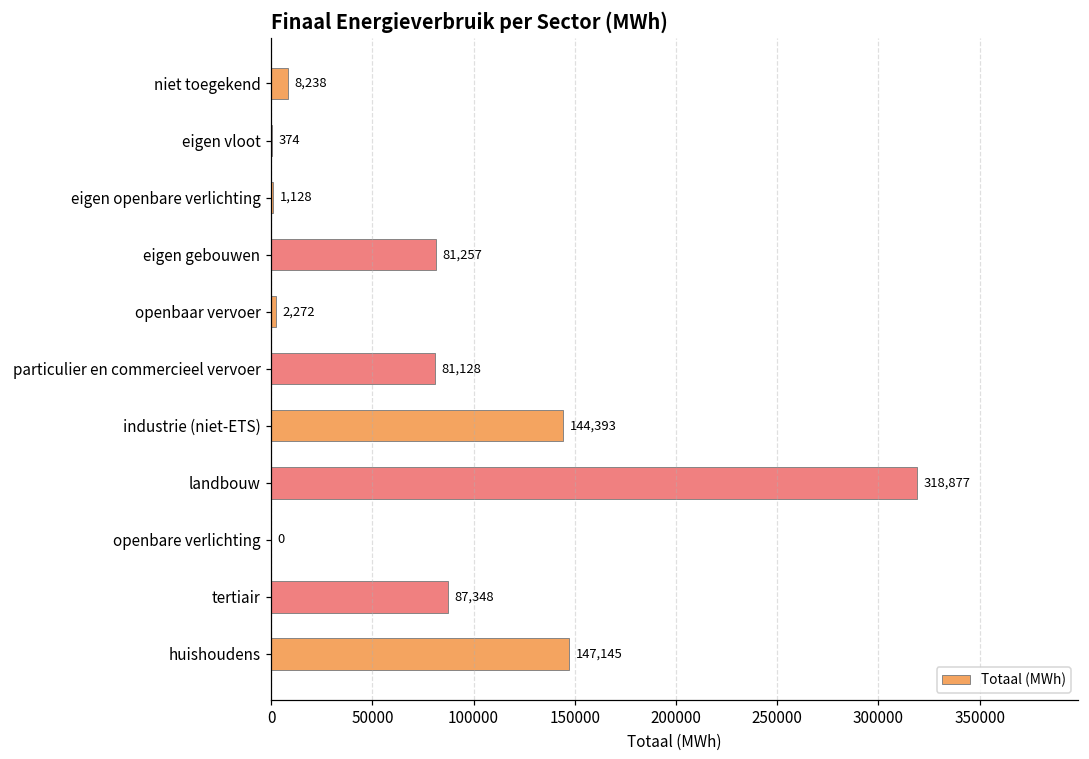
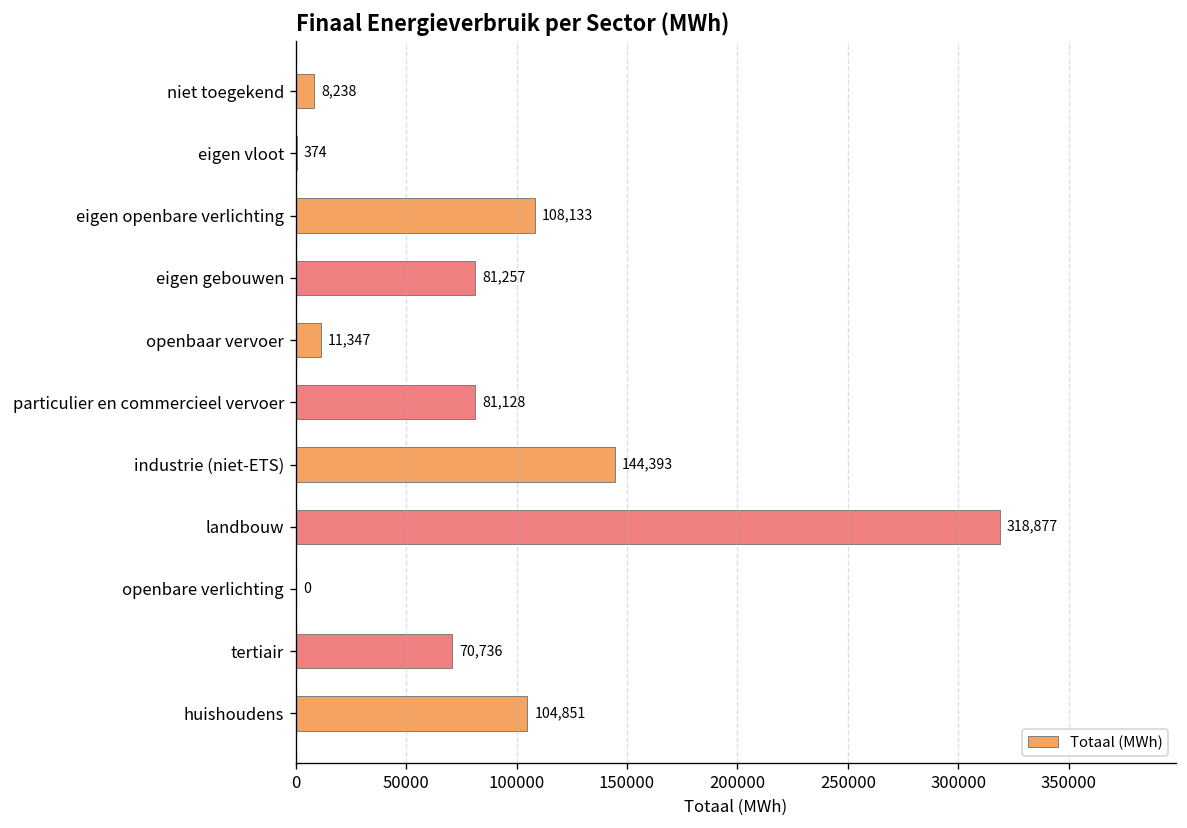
eigen openbare verlichting: 1,128 -> 108,133
openbaar vervoer: 2,272 -> 11,347
tertiair: 87,348 -> 70,736
huishoudens: 147,145 -> 104,851
